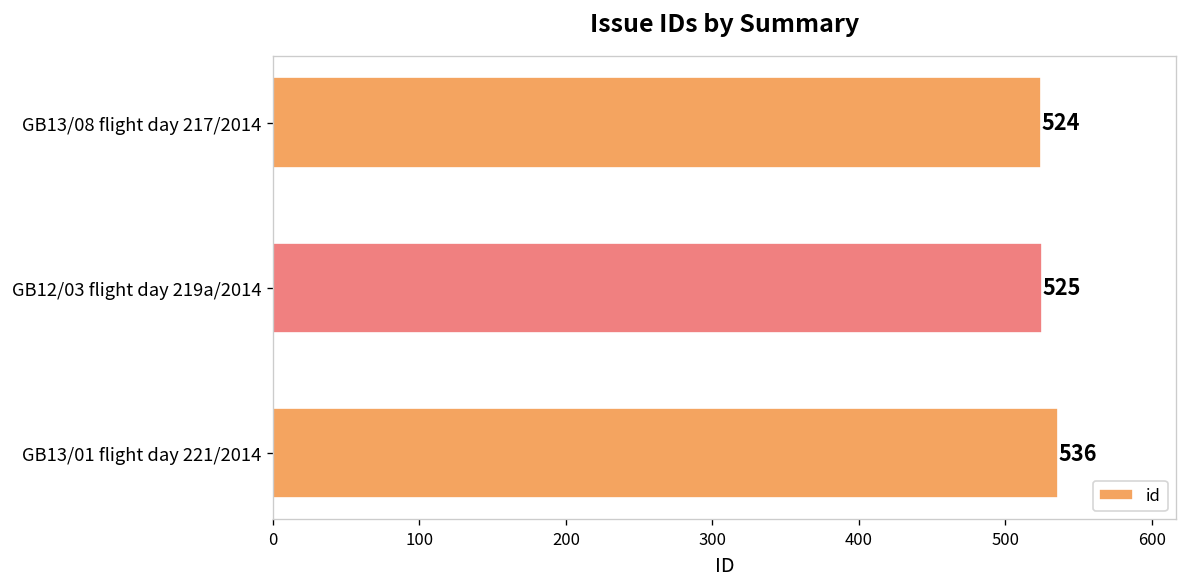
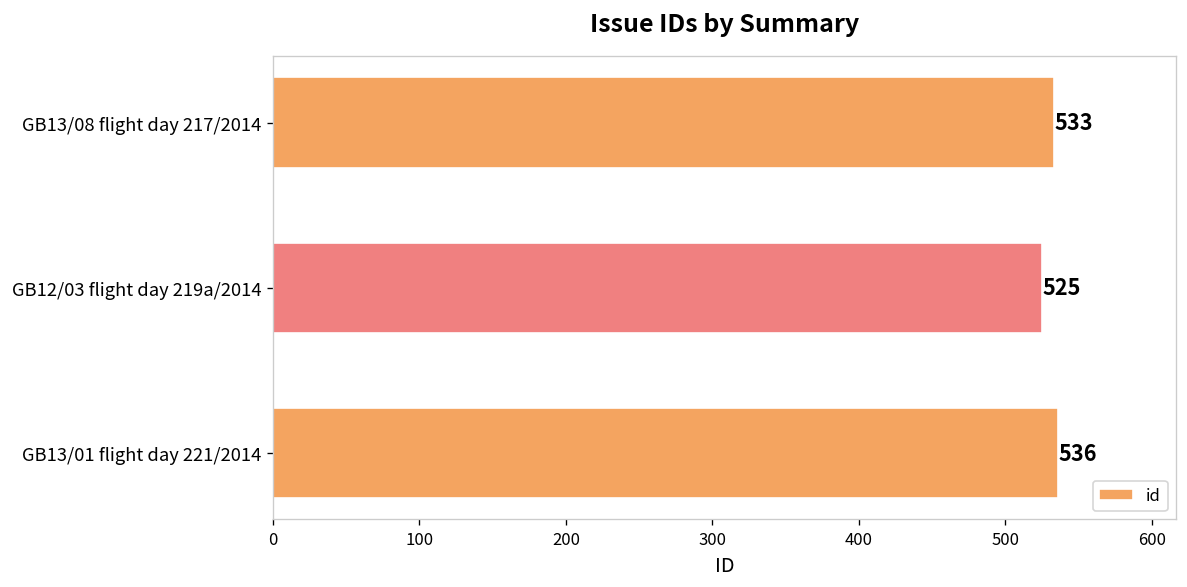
GB13/08 flight day 217/2014: 524 -> 533
